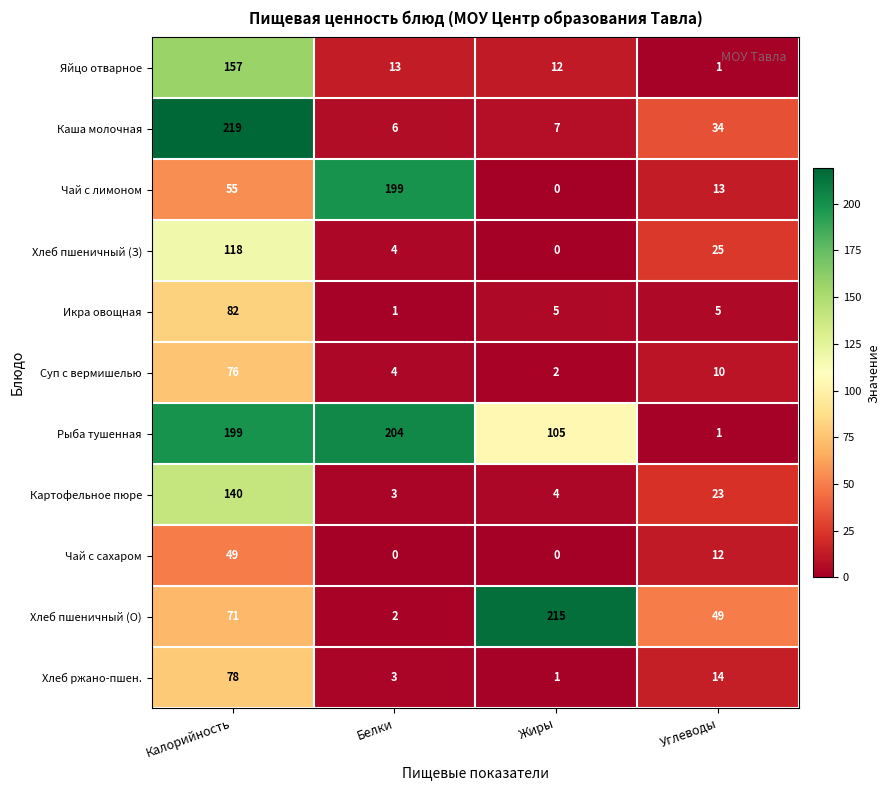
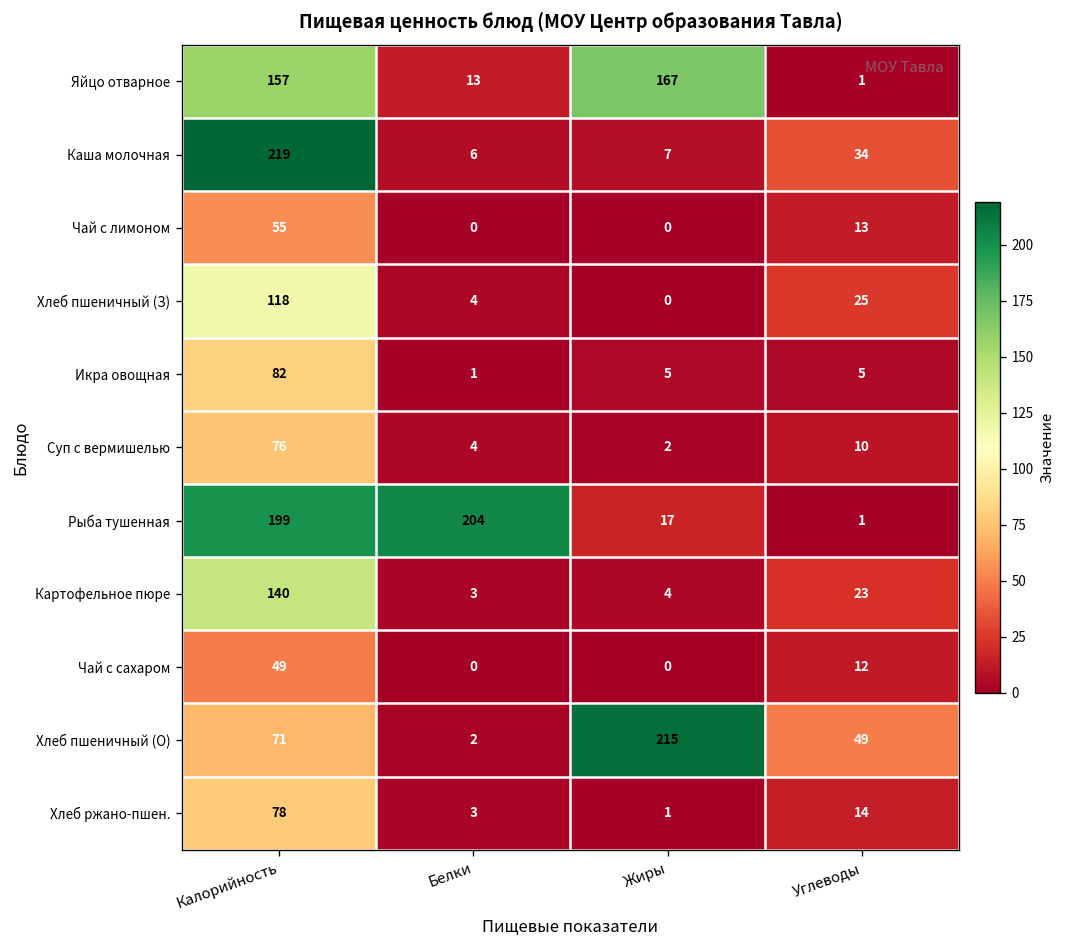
Яйцо отварное, Жиры: 12 -> 167
Чай с лимоном, Белки: 199 -> 0
Рыба тушенная, Жиры: 105 -> 17
